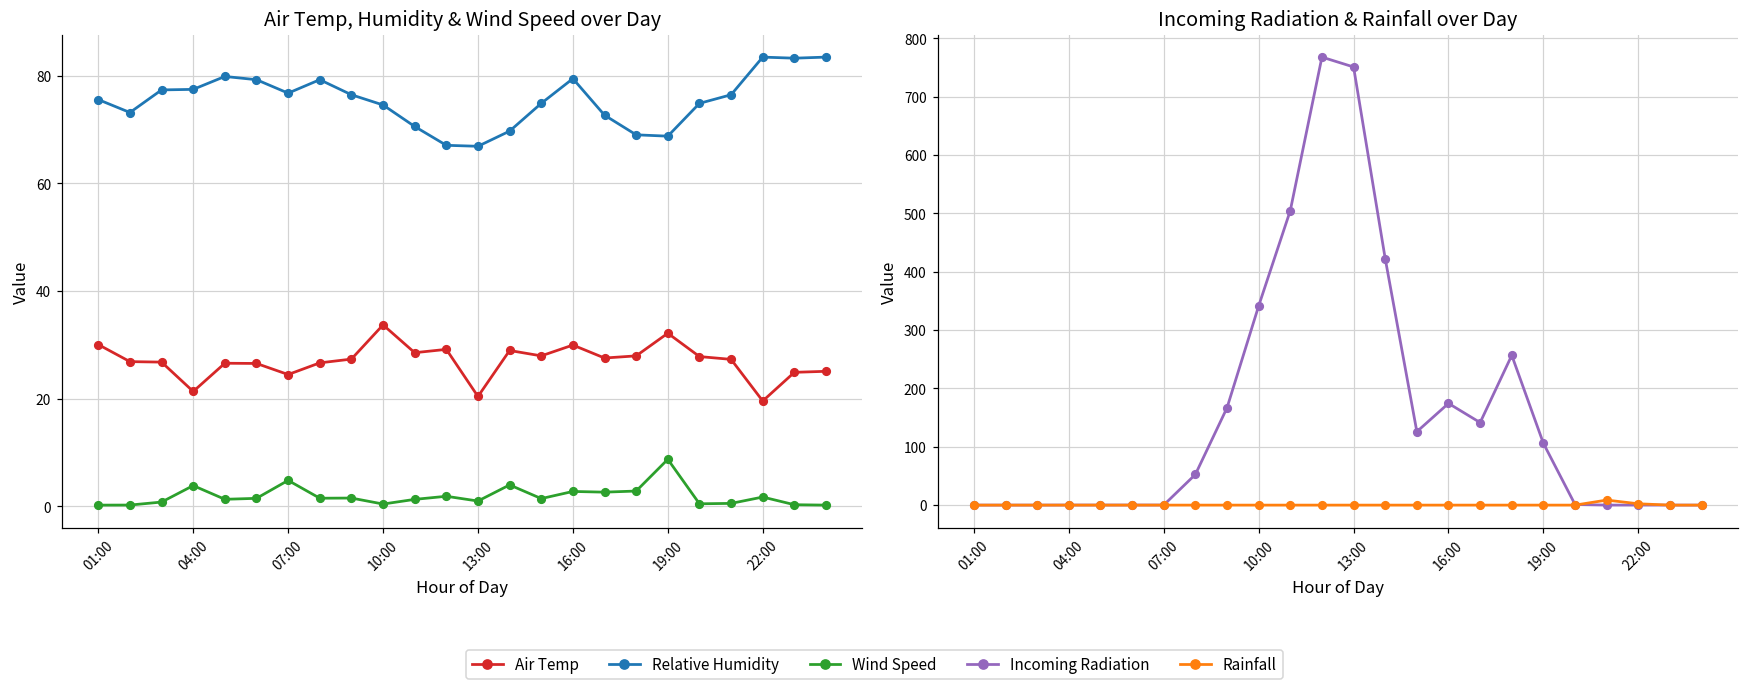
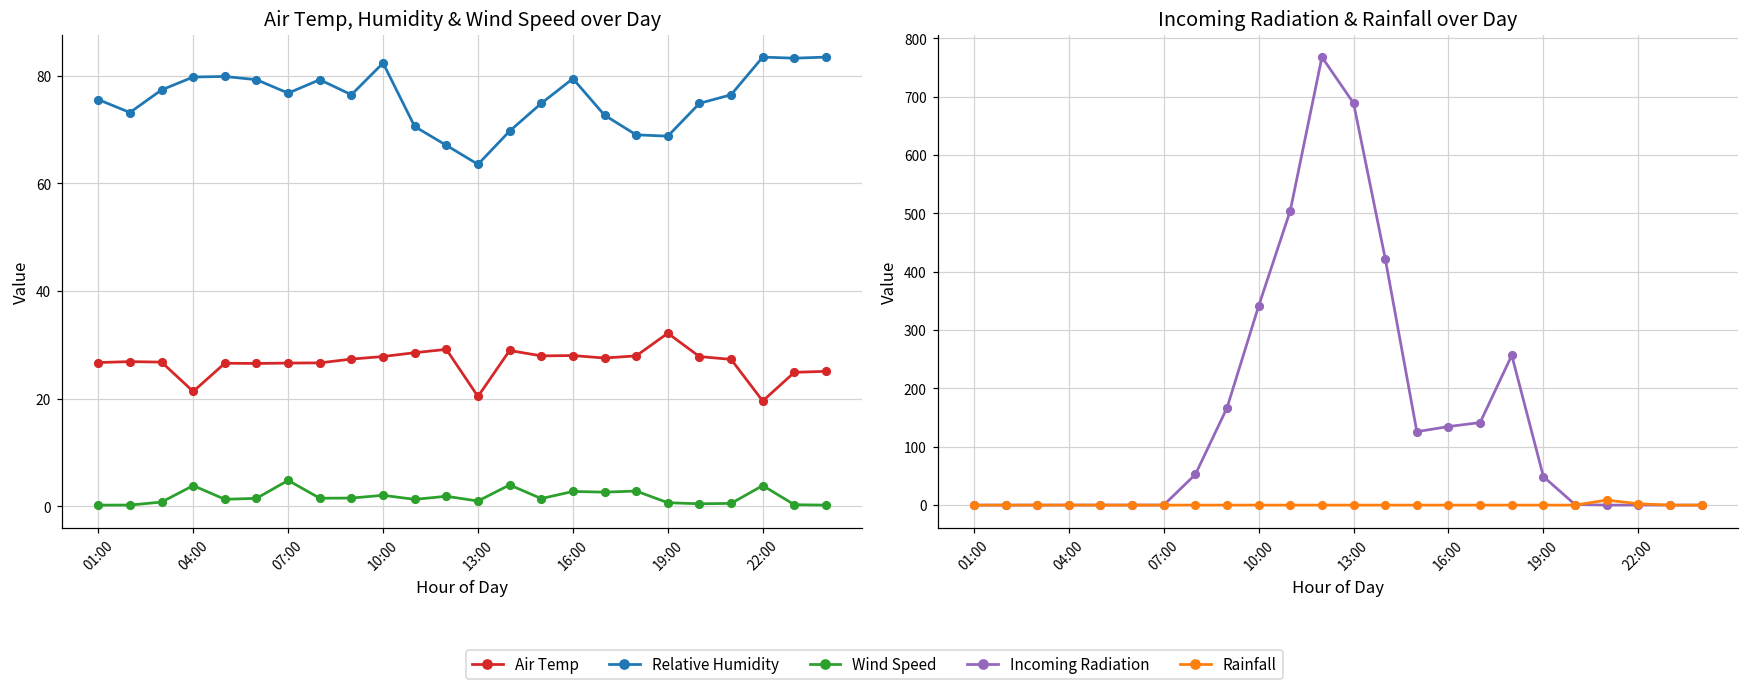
Air Temp, Humidity & Wind Speed over Day, Air Temp, 01:00: 30 -> 27
Air Temp, Humidity & Wind Speed over Day, Relative Humidity, 04:00: 78 -> 80
Air Temp, Humidity & Wind Speed over Day, Air Temp, 07:00: 24 -> 27
Air Temp, Humidity & Wind Speed over Day, Air Temp, 10:00: 34 -> 28
Air Temp, Humidity & Wind Speed over Day, Relative Humidity, 10:00: 75 -> 82
Air Temp, Humidity & Wind Speed over Day, Wind Speed, 10:00: 0 -> 2
Air Temp, Humidity & Wind Speed over Day, Relative Humidity, 13:00: 67 -> 64
Air Temp, Humidity & Wind Speed over Day, Air Temp, 16:00: 30 -> 28
Air Temp, Humidity & Wind Speed over Day, Wind Speed, 19:00: 9 -> 1
Air Temp, Humidity & Wind Speed over Day, Wind Speed, 22:00: 2 -> 4
Incoming Radiation & Rainfall over Day, Incoming Radiation, 13:00: 750 -> 690
Incoming Radiation & Rainfall over Day, Incoming Radiation, 16:00: 170 -> 130
Incoming Radiation & Rainfall over Day, Incoming Radiation, 19:00: 110 -> 50
